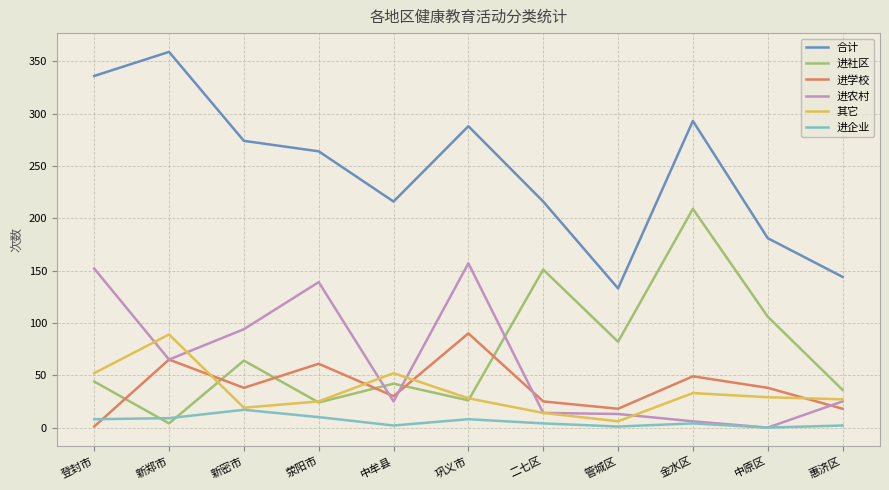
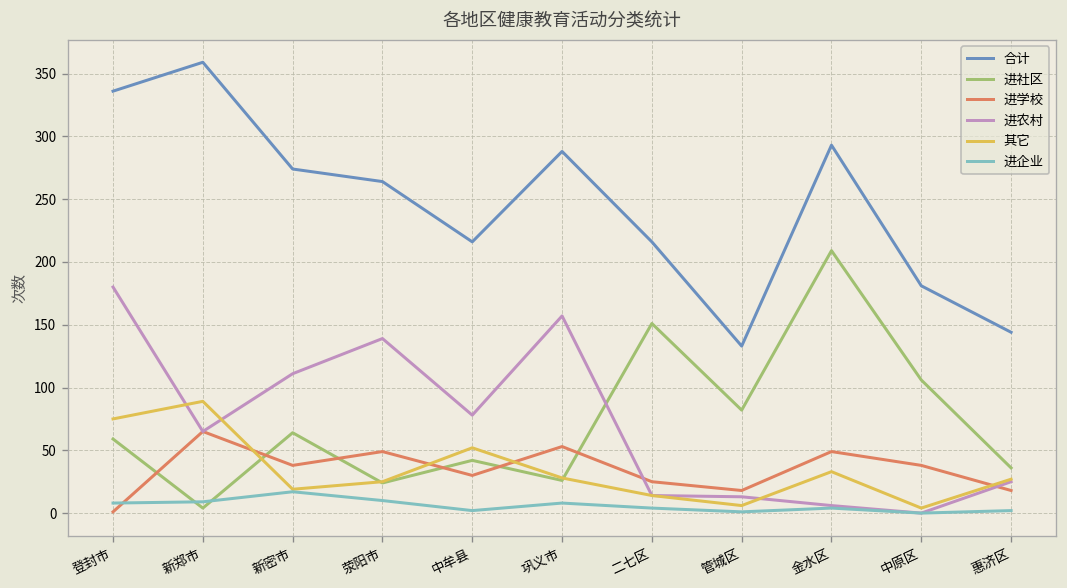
进社区, 登封市: 44 -> 59
进农村, 登封市: 152 -> 180
其它, 登封市: 52 -> 75
进农村, 新密市: 94 -> 111
进学校, 荥阳市: 61 -> 49
进农村, 中牟县: 25 -> 78
进学校, 巩义市: 90 -> 53
其它, 中原区: 29 -> 4
